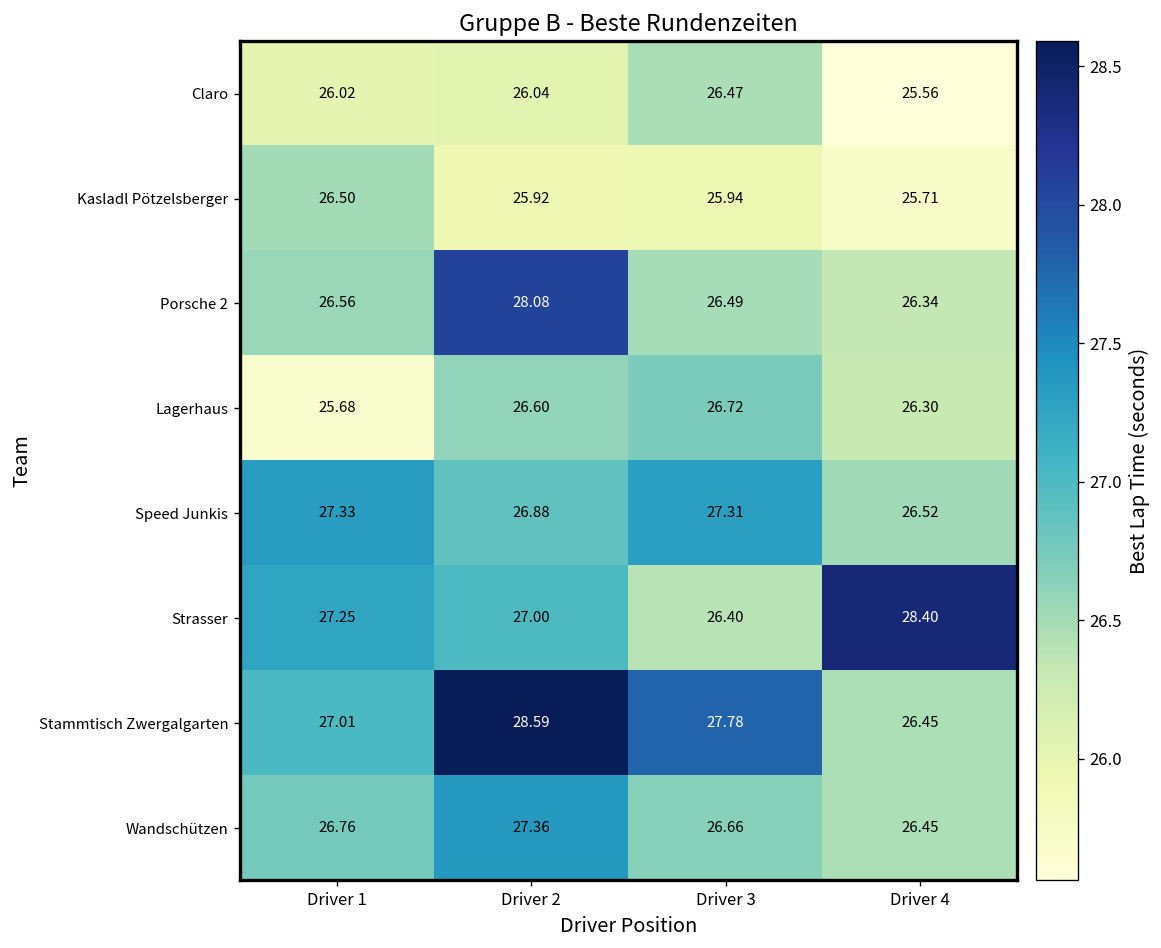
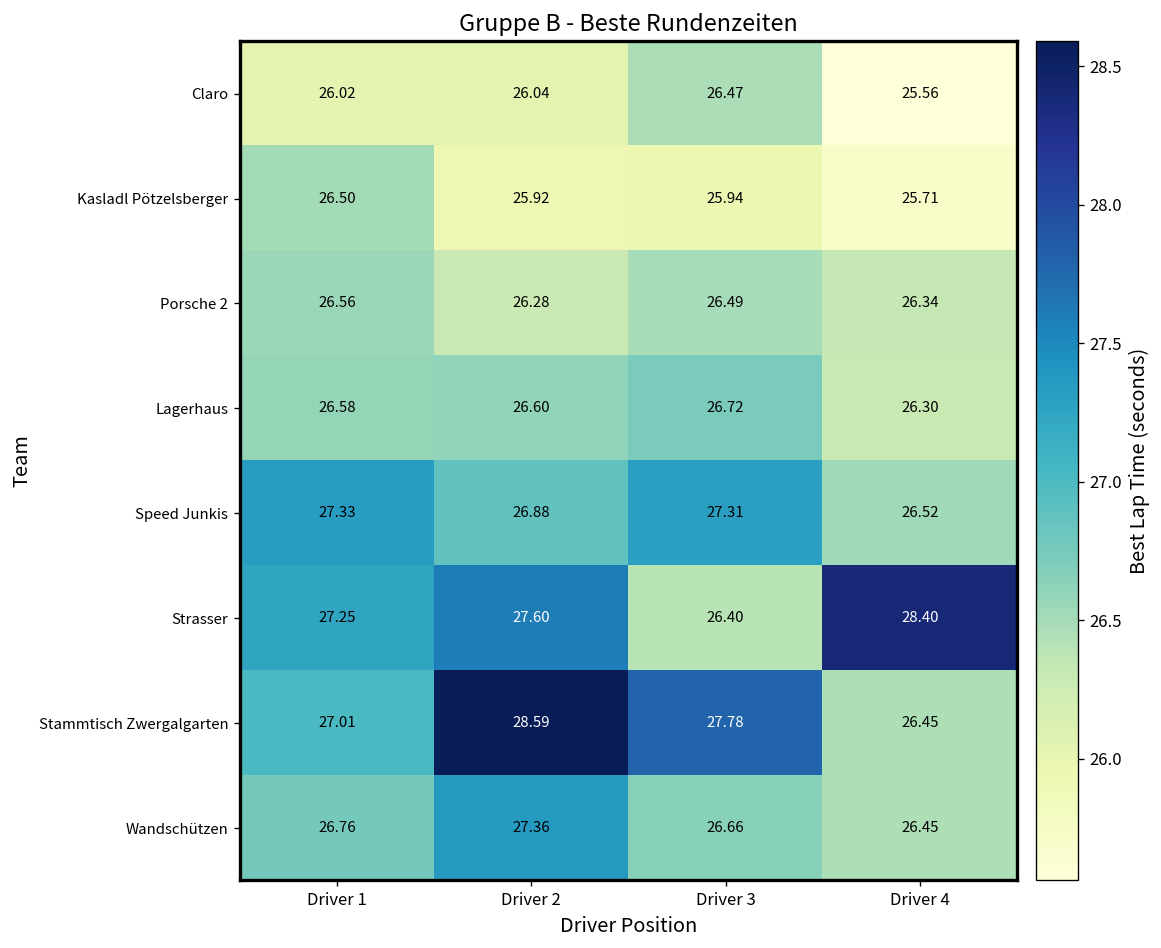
Porsche 2, Driver 2: 28.08 -> 26.28
Lagerhaus, Driver 1: 25.68 -> 26.58
Strasser, Driver 2: 27.00 -> 27.60
